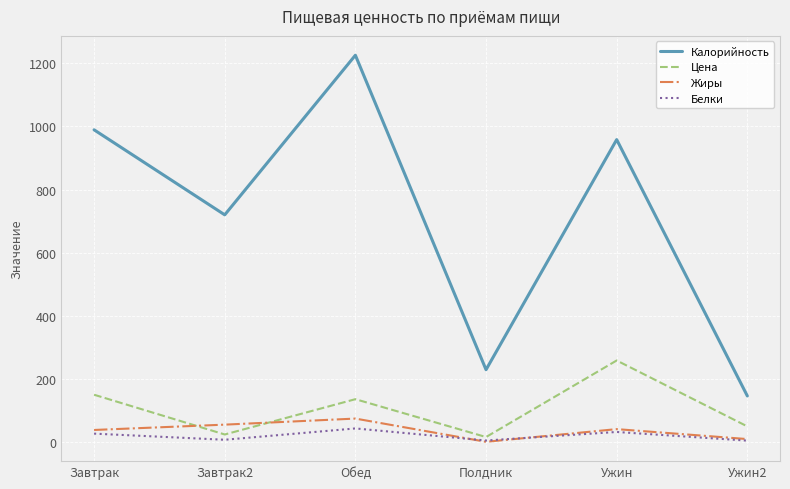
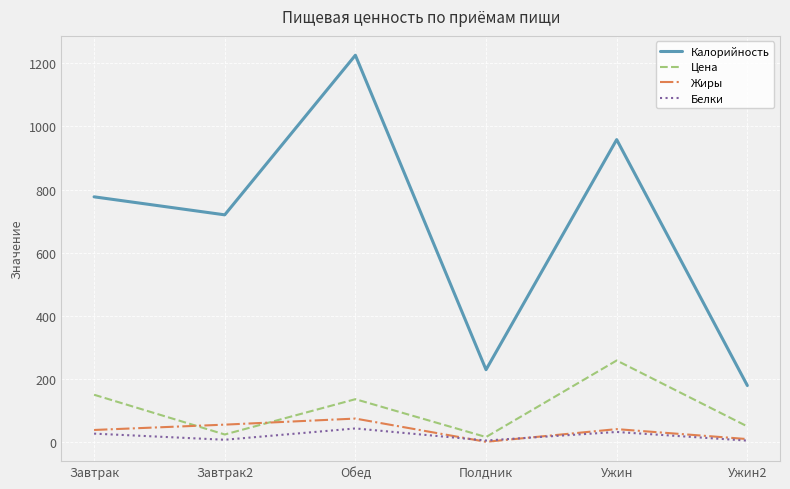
Калорийность, Завтрак: 990 -> 780
Калорийность, Ужин2: 150 -> 180
